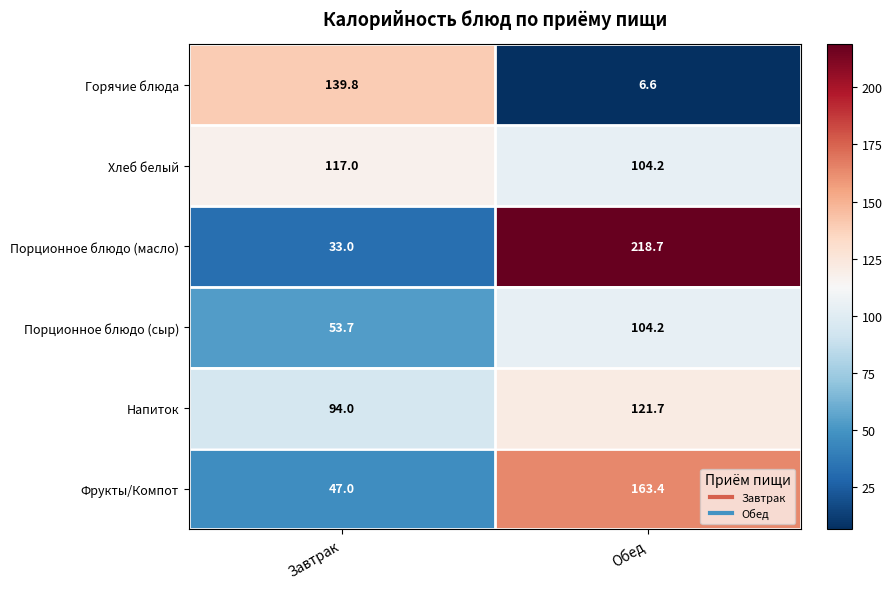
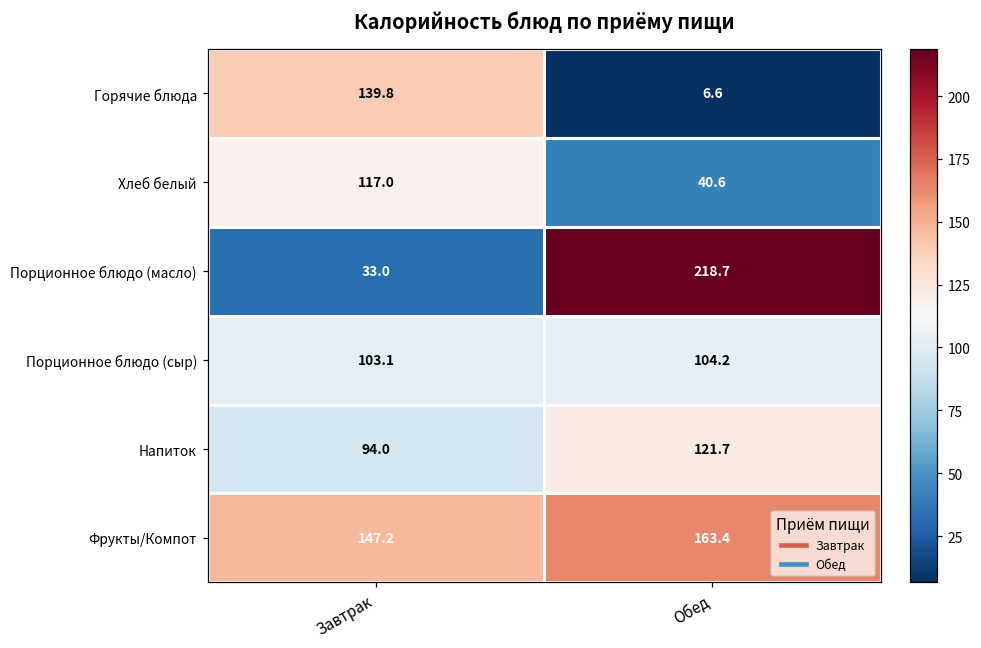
Хлеб белый, Обед: 104.2 -> 40.6
Порционное блюдо (сыр), Завтрак: 53.7 -> 103.1
Фрукты/Компот, Завтрак: 47.0 -> 147.2
